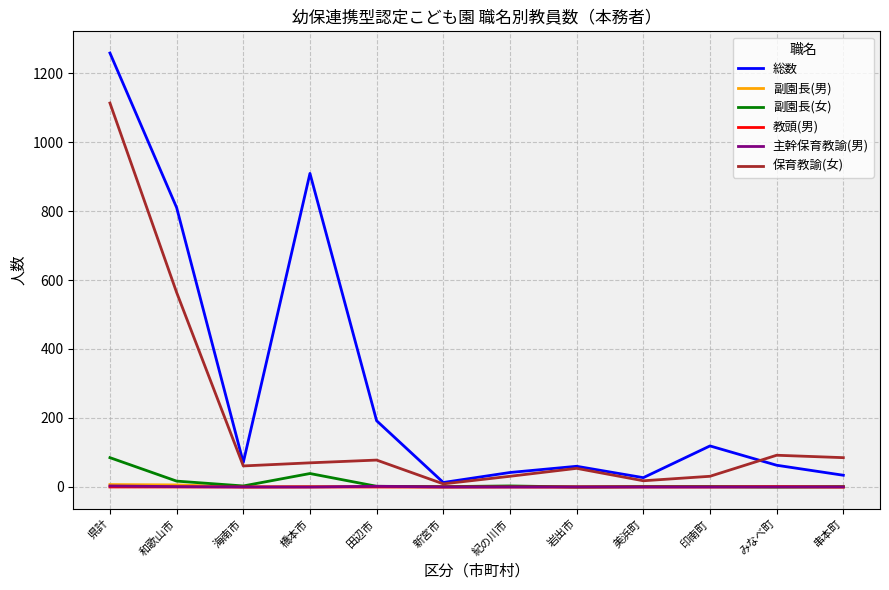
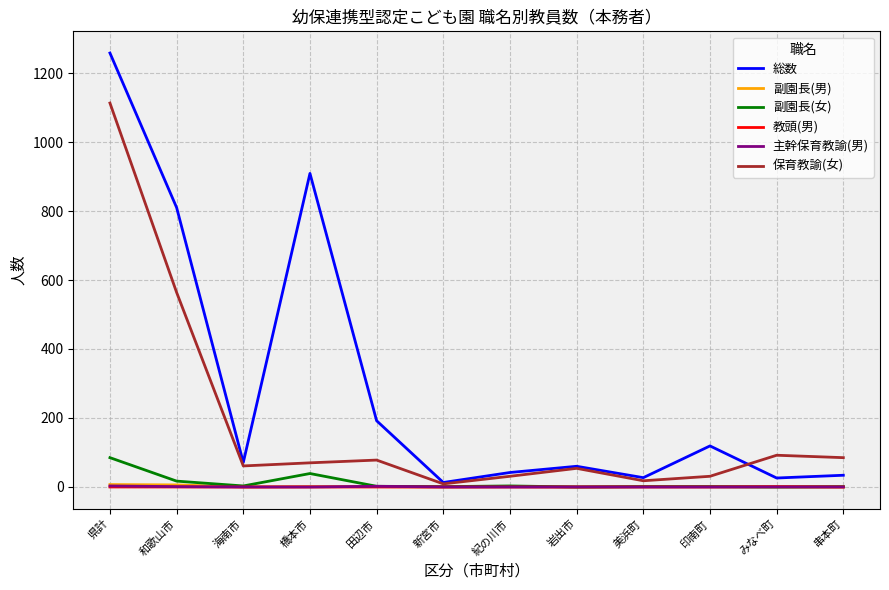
総数, みなべ町: 60 -> 30
